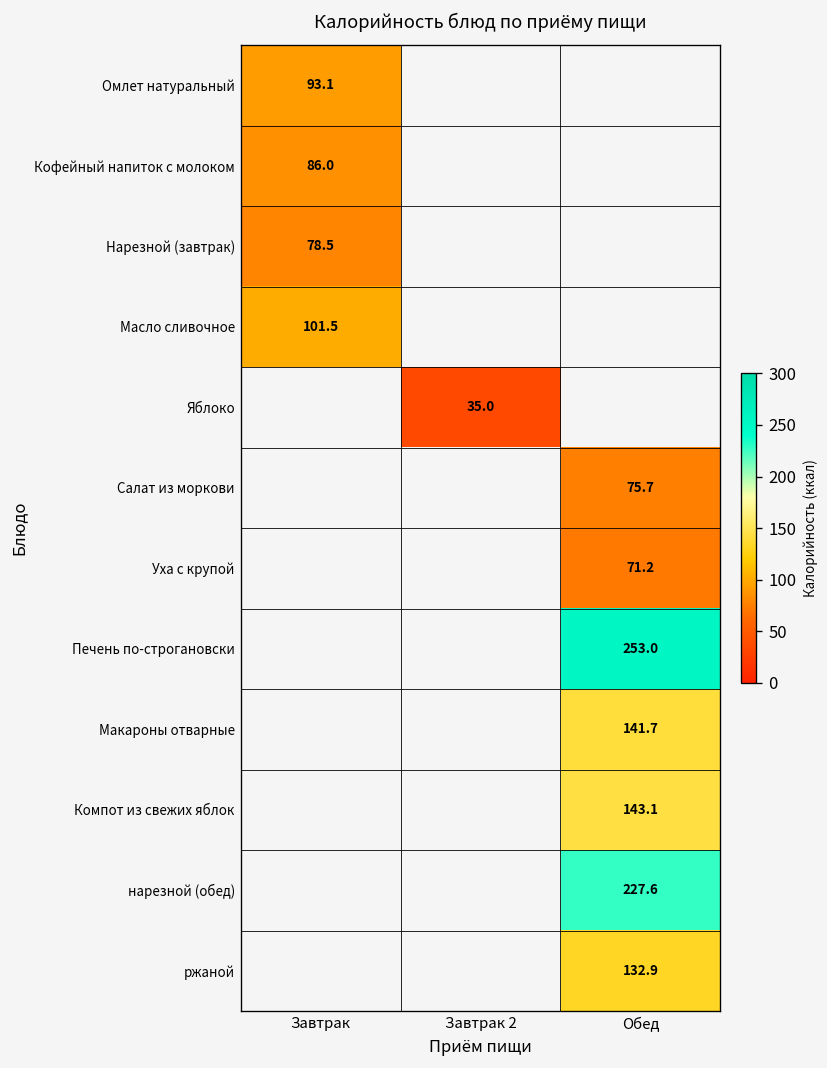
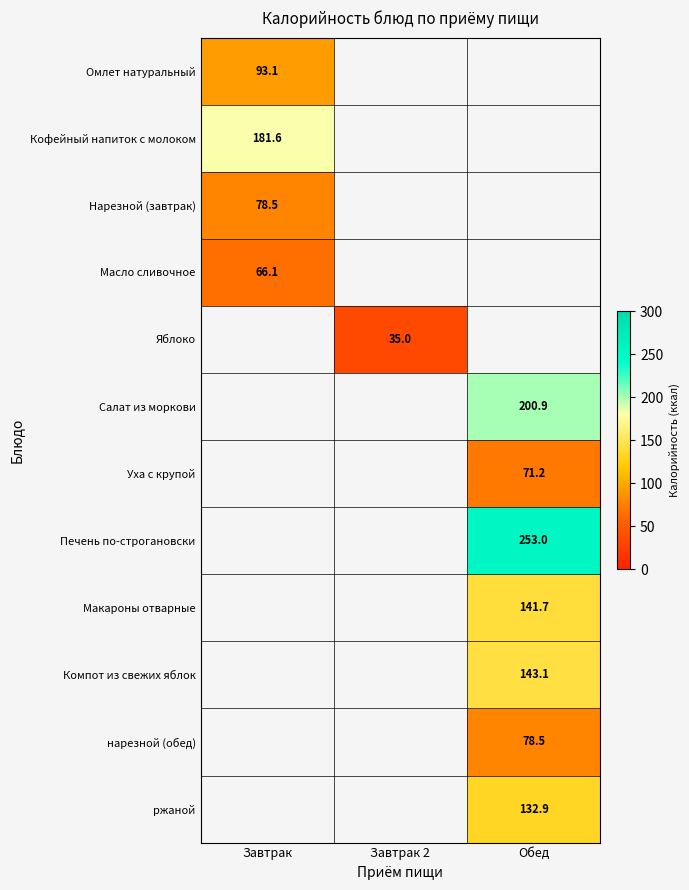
Кофейный напиток с молоком, Завтрак: 86.0 -> 181.6
Масло сливочное, Завтрак: 101.5 -> 66.1
Салат из моркови, Обед: 75.7 -> 200.9
нарезной (обед), Обед: 227.6 -> 78.5
